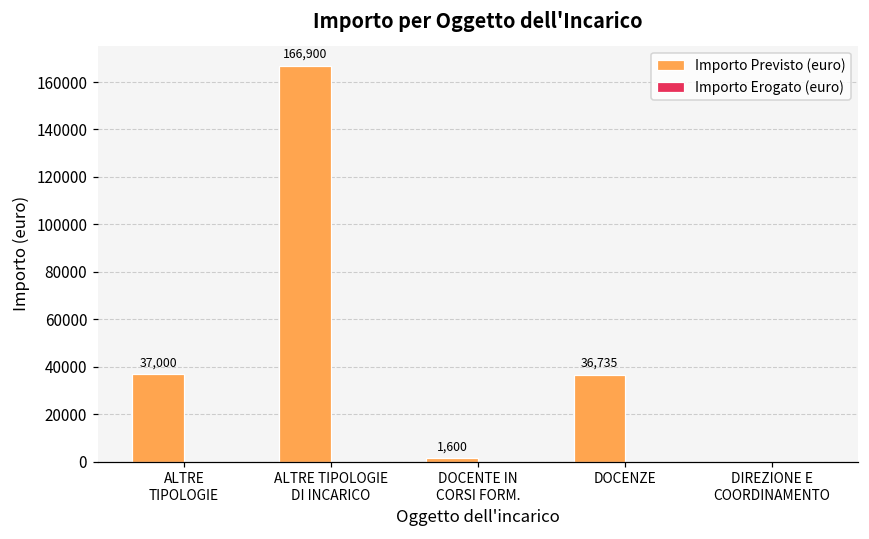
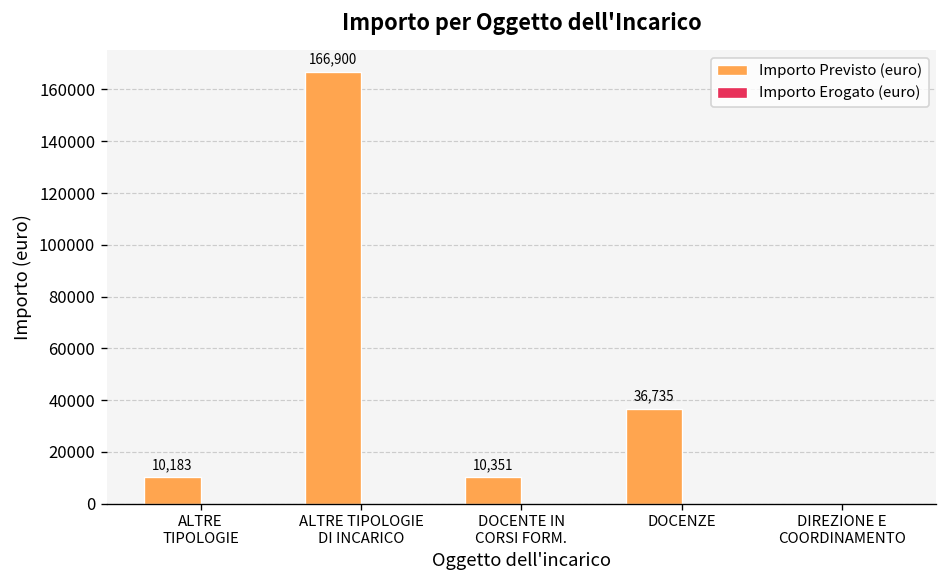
Importo Previsto (euro), ALTRE TIPOLOGIE: 37,000 -> 10,183
Importo Previsto (euro), DOCENTE IN CORSI FORM.: 1,600 -> 10,351
